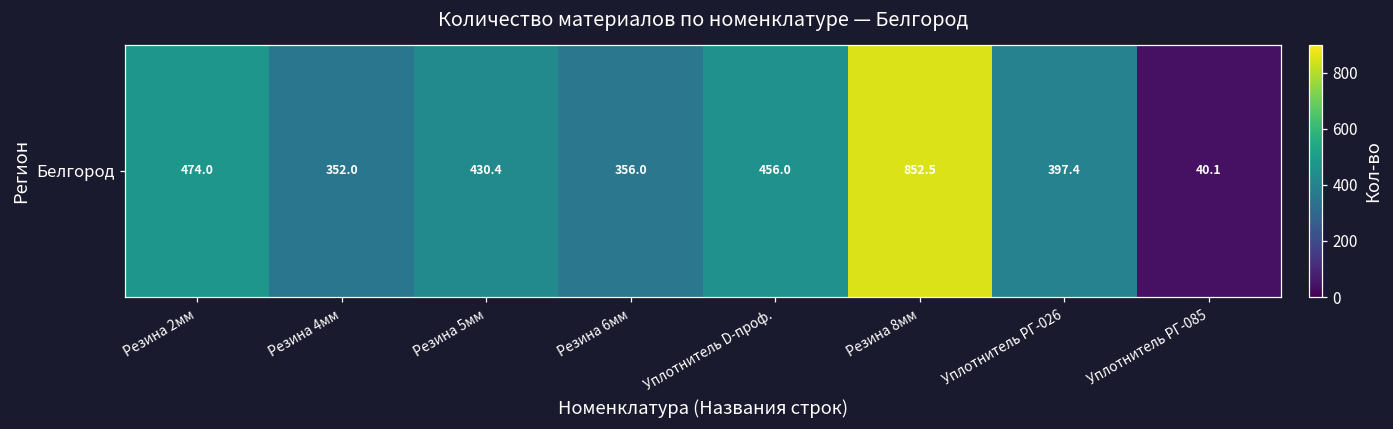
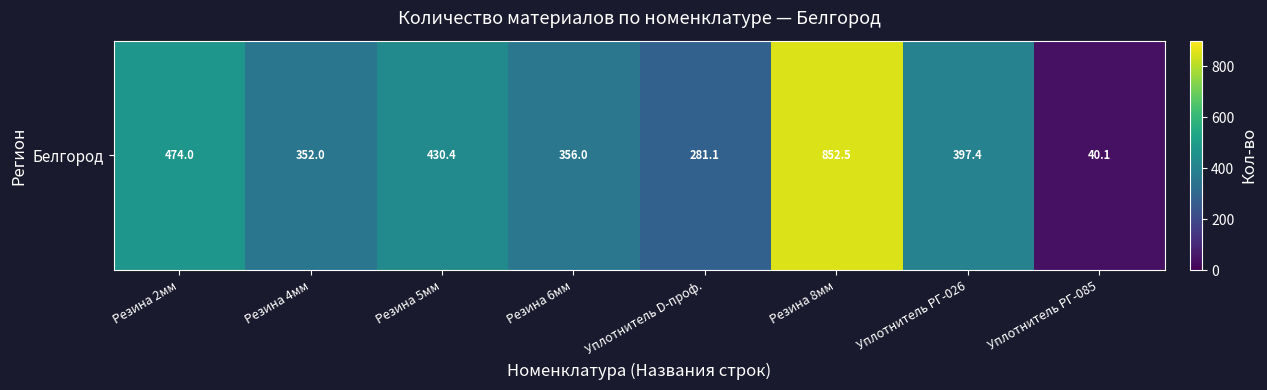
Белгород, Уплотнитель D-проф.: 456.0 -> 281.1
